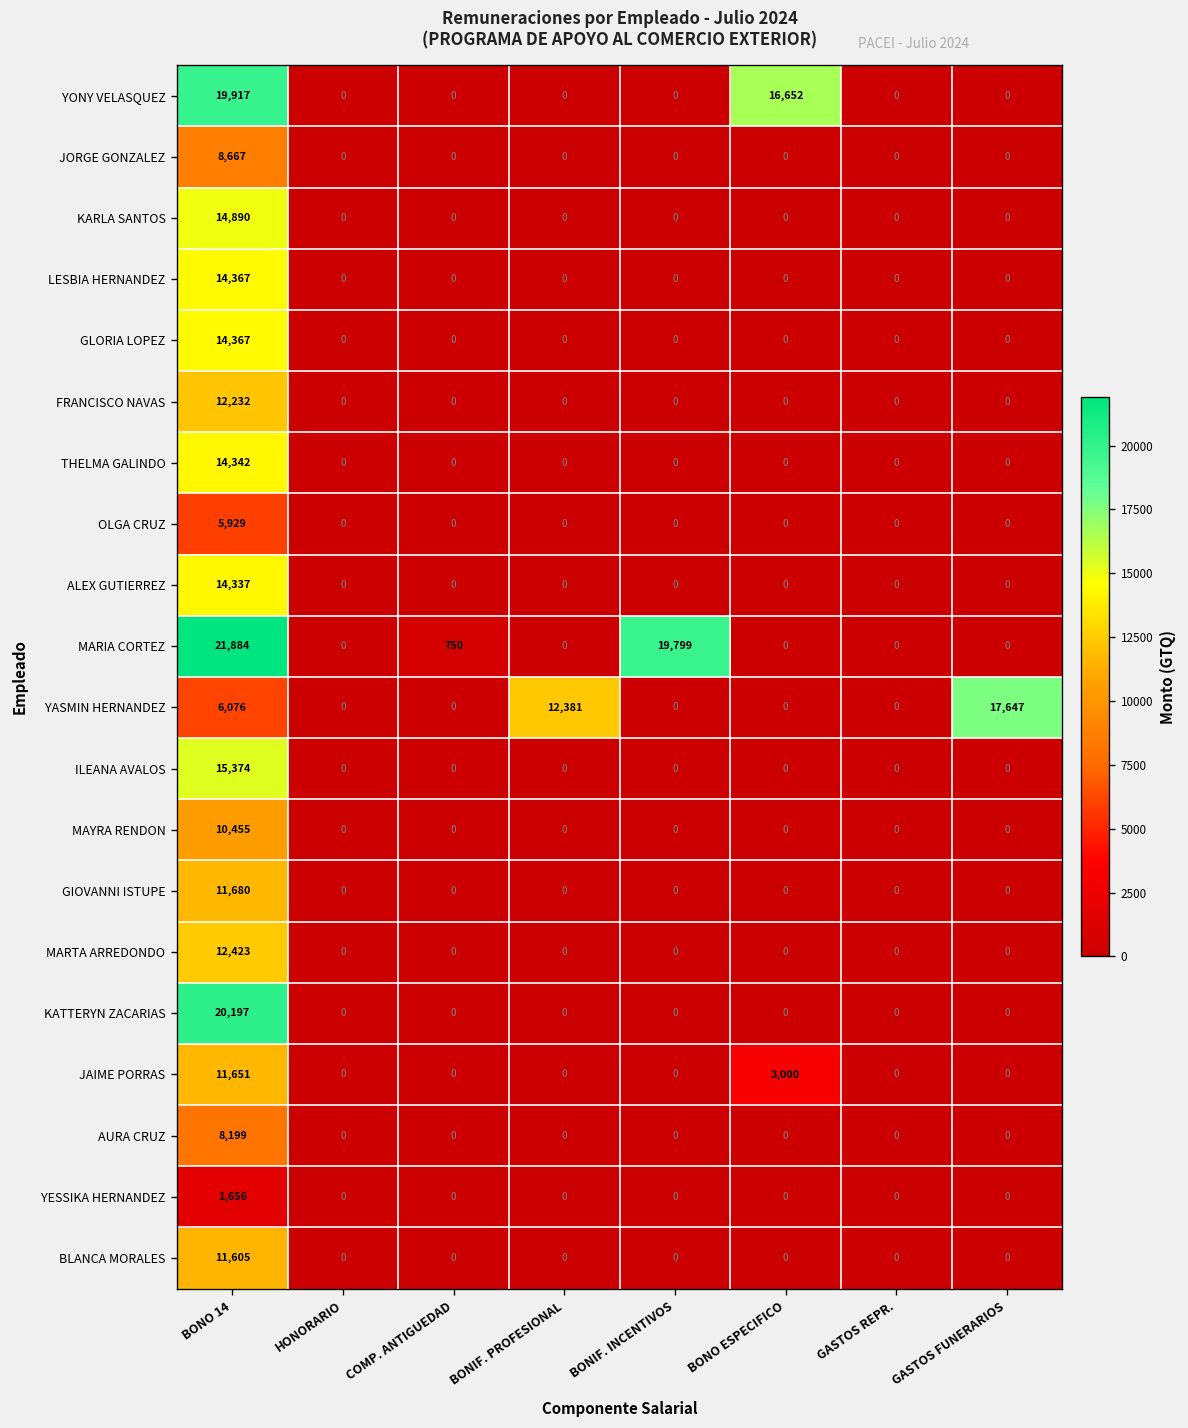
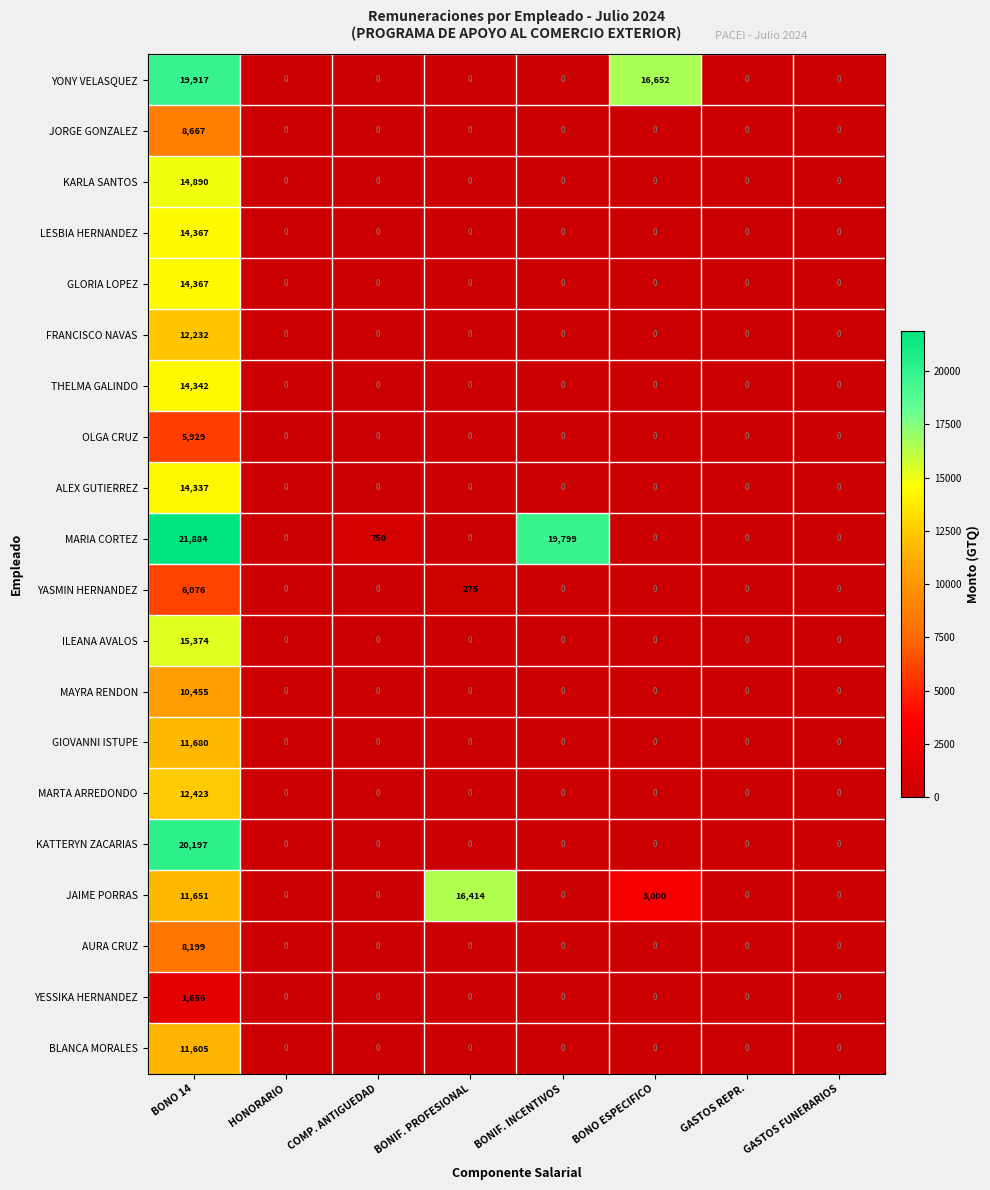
YASMIN HERNANDEZ, BONIF. PROFESIONAL: 12,381 -> 275
YASMIN HERNANDEZ, GASTOS FUNERARIOS: 17,647 -> 0
JAIME PORRAS, BONIF. PROFESIONAL: 0 -> 16,414
